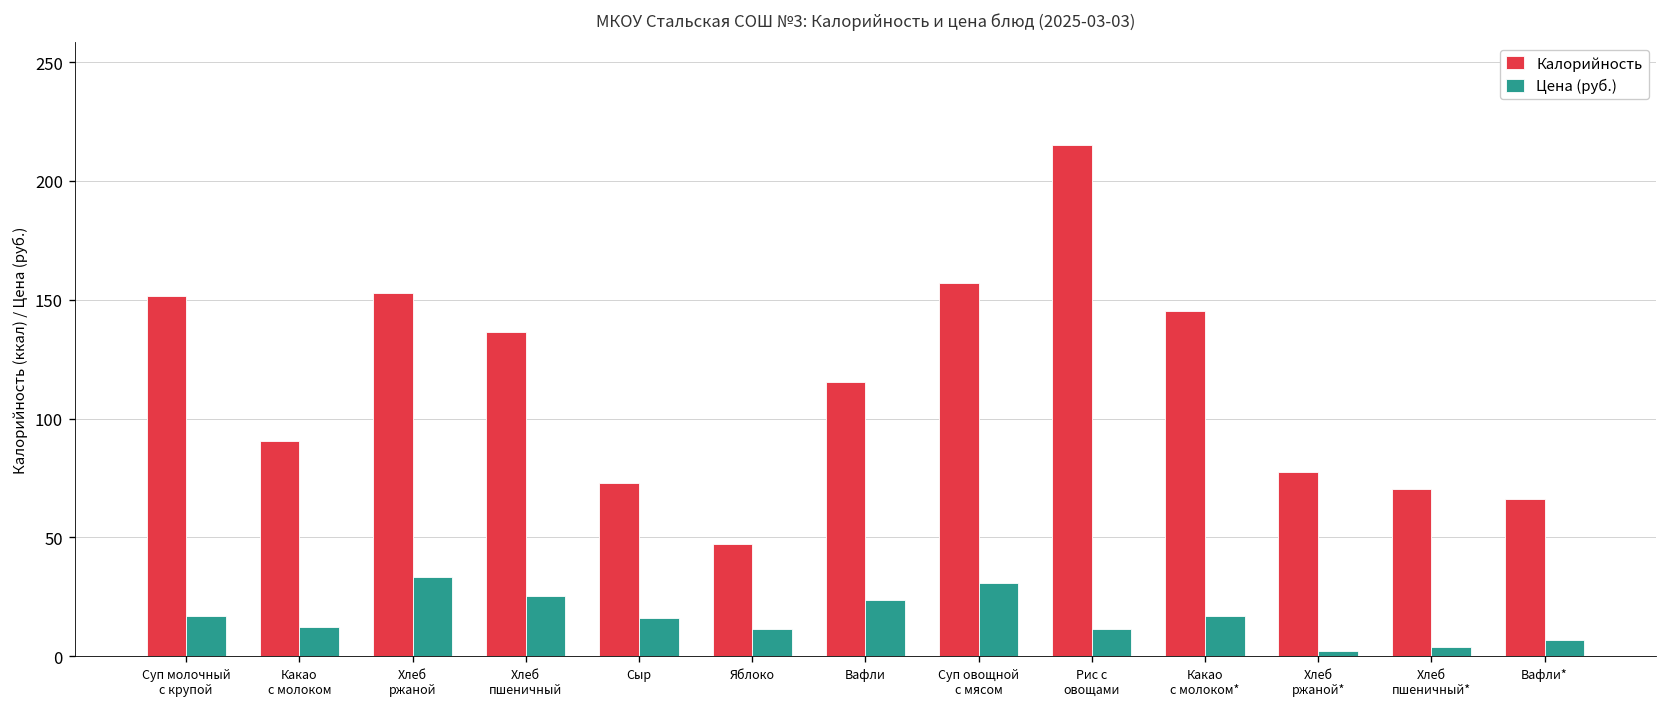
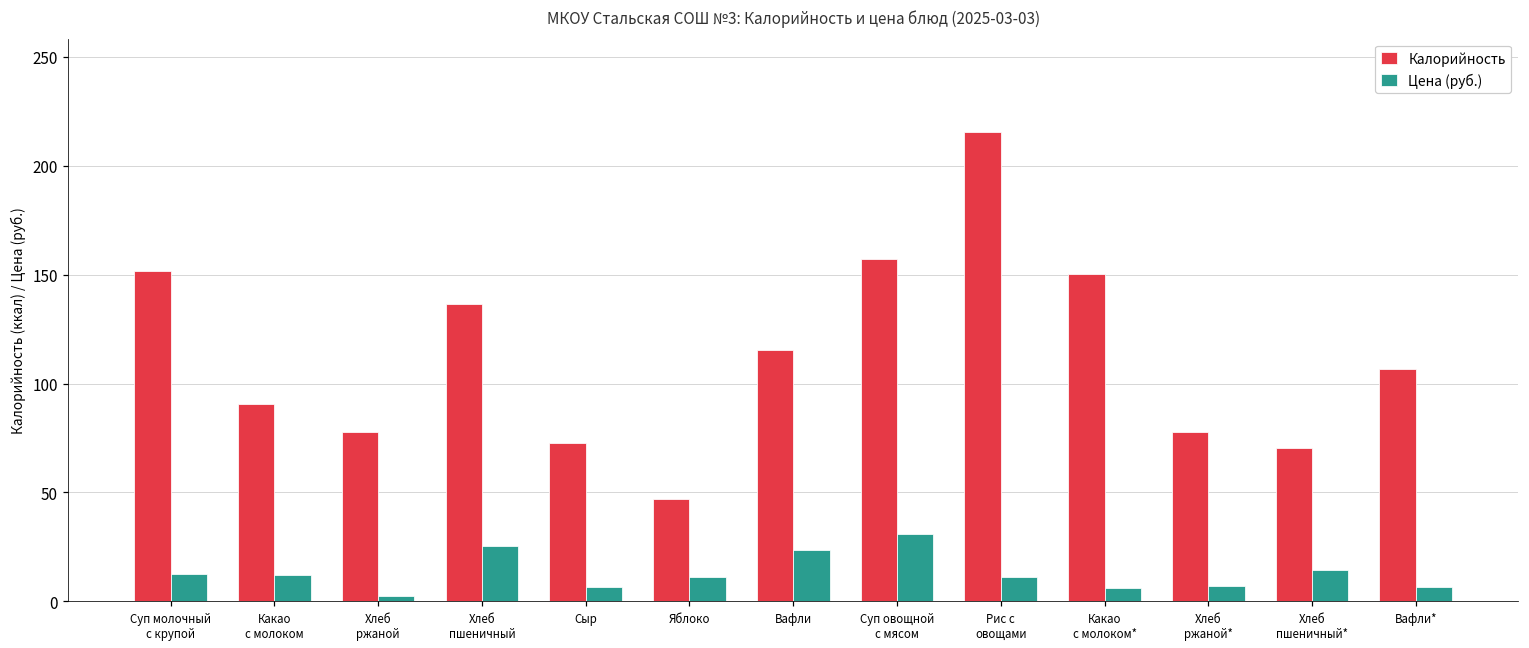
Цена (руб.), Суп молочный с крупой: 17 -> 13
Калорийность, Хлеб ржаной: 153 -> 78
Цена (руб.), Хлеб ржаной: 34 -> 2
Цена (руб.), Сыр: 16 -> 7
Калорийность, Какао с молоком*: 145 -> 150
Цена (руб.), Какао с молоком*: 17 -> 6
Цена (руб.), Хлеб ржаной*: 2 -> 7
Цена (руб.), Хлеб пшеничный*: 4 -> 15
Калорийность, Вафли*: 66 -> 107
